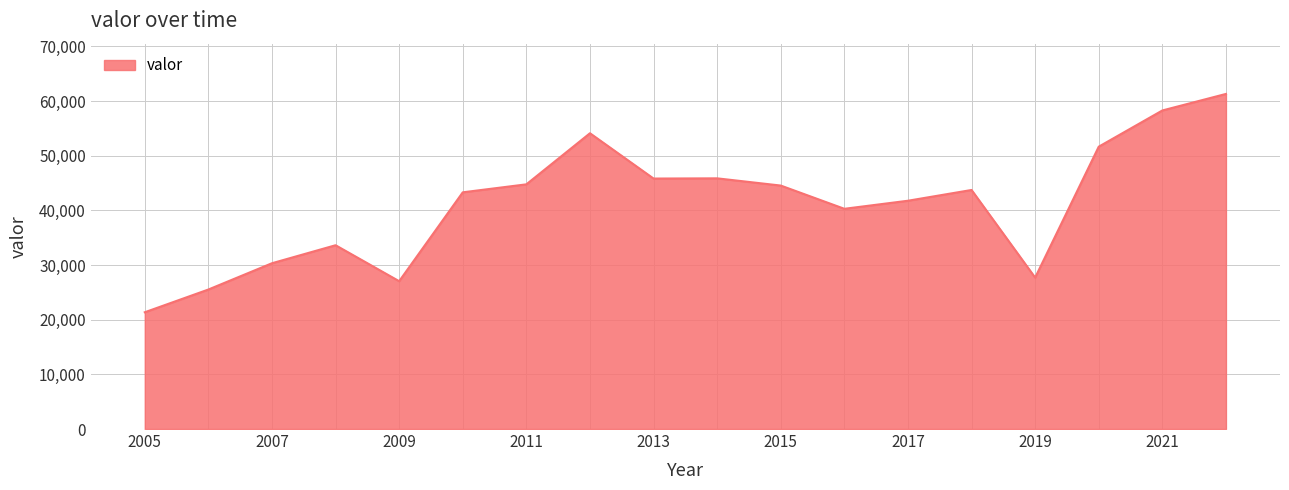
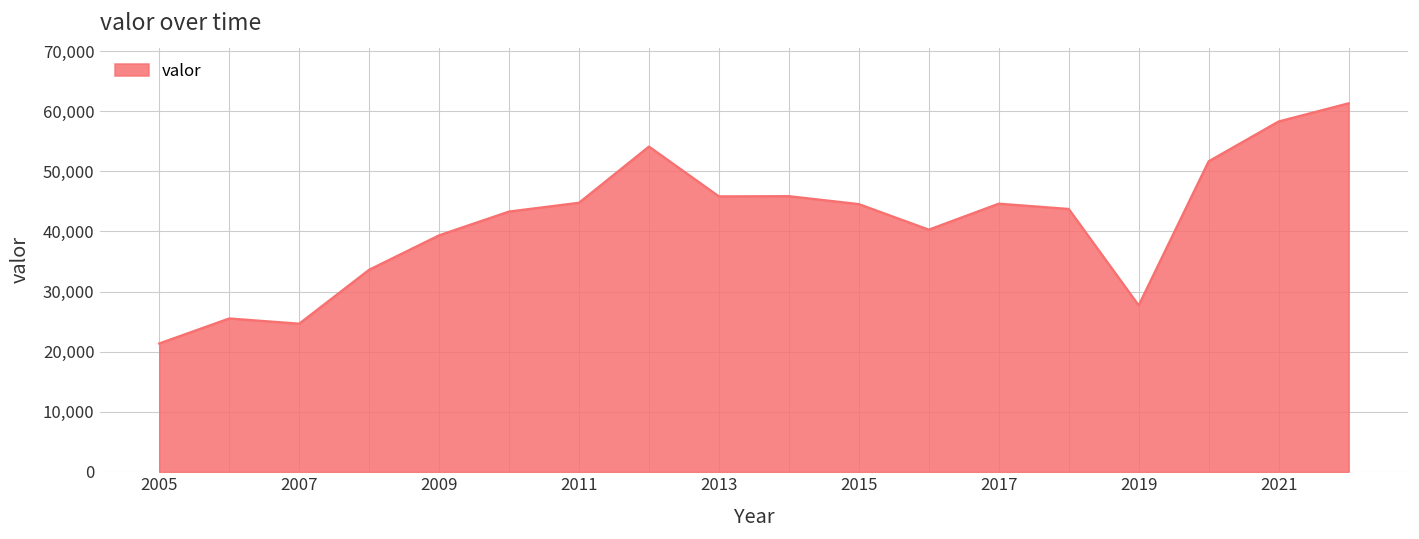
2007: 30,000 -> 25,000
2009: 27,000 -> 39,000
2017: 42,000 -> 45,000
